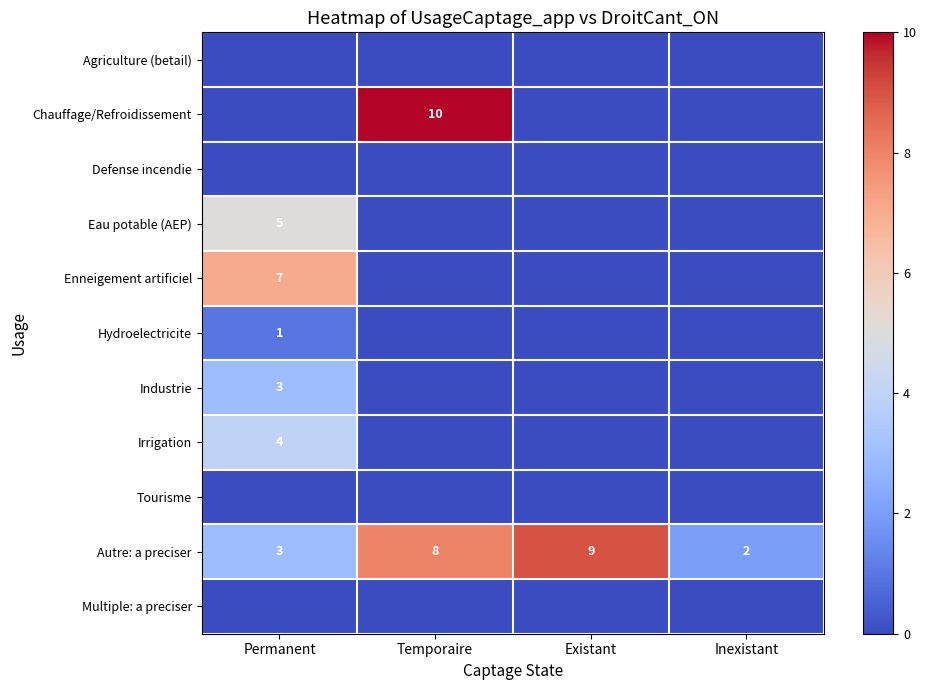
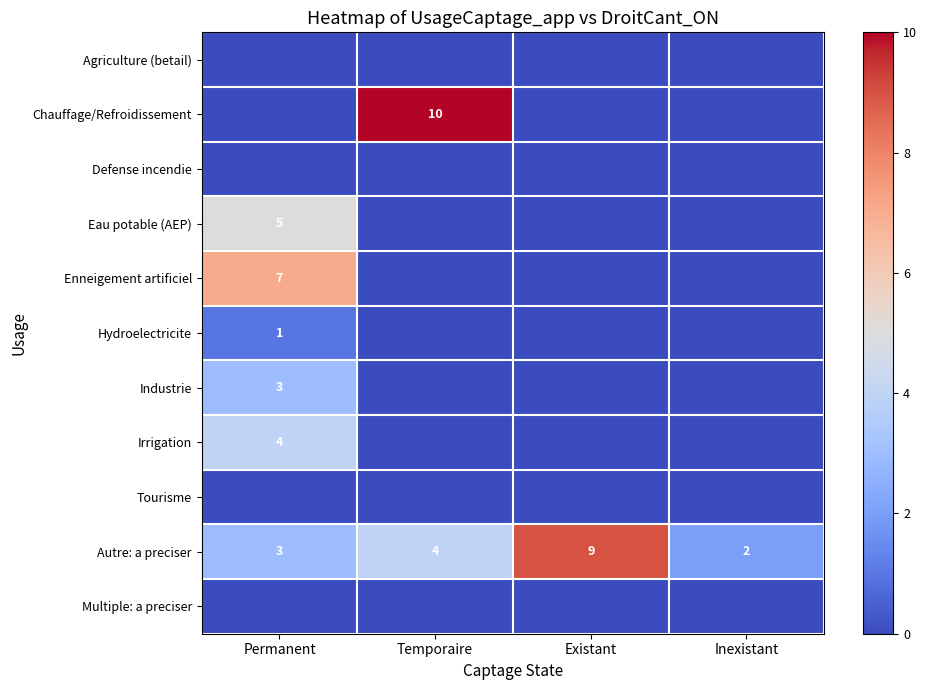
Autre: a preciser, Temporaire: 8 -> 4
